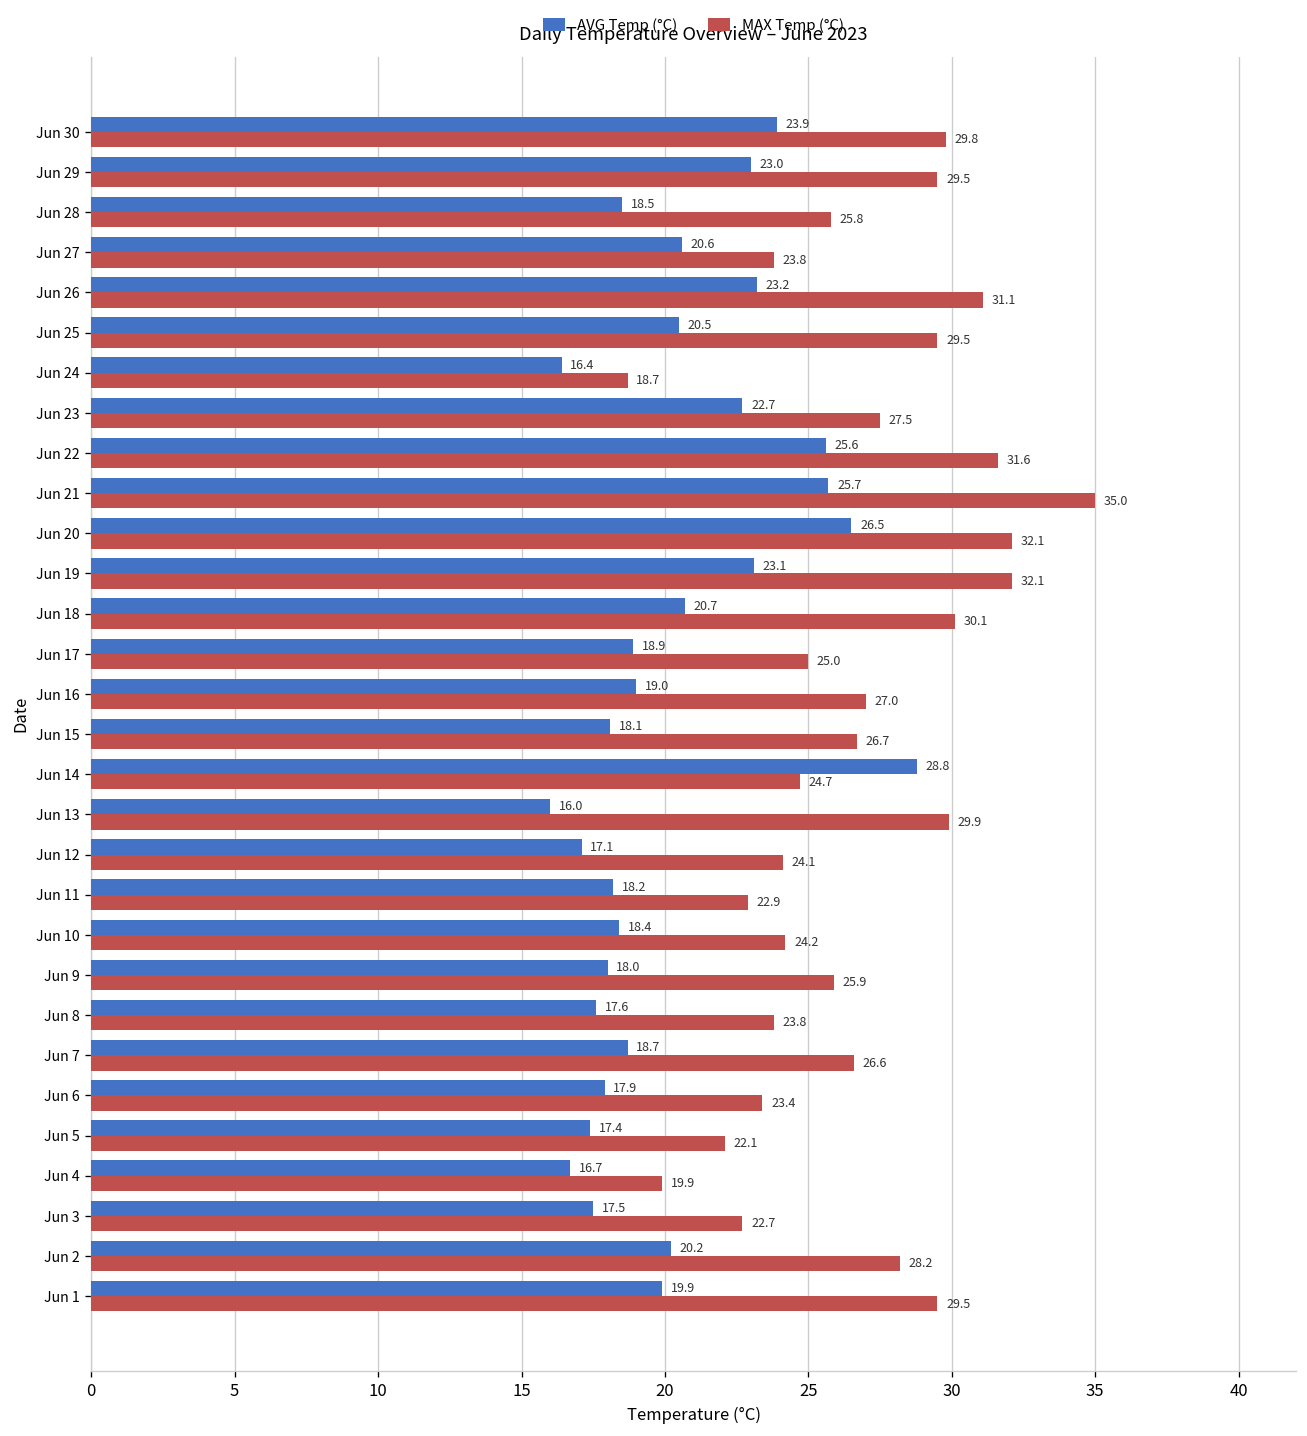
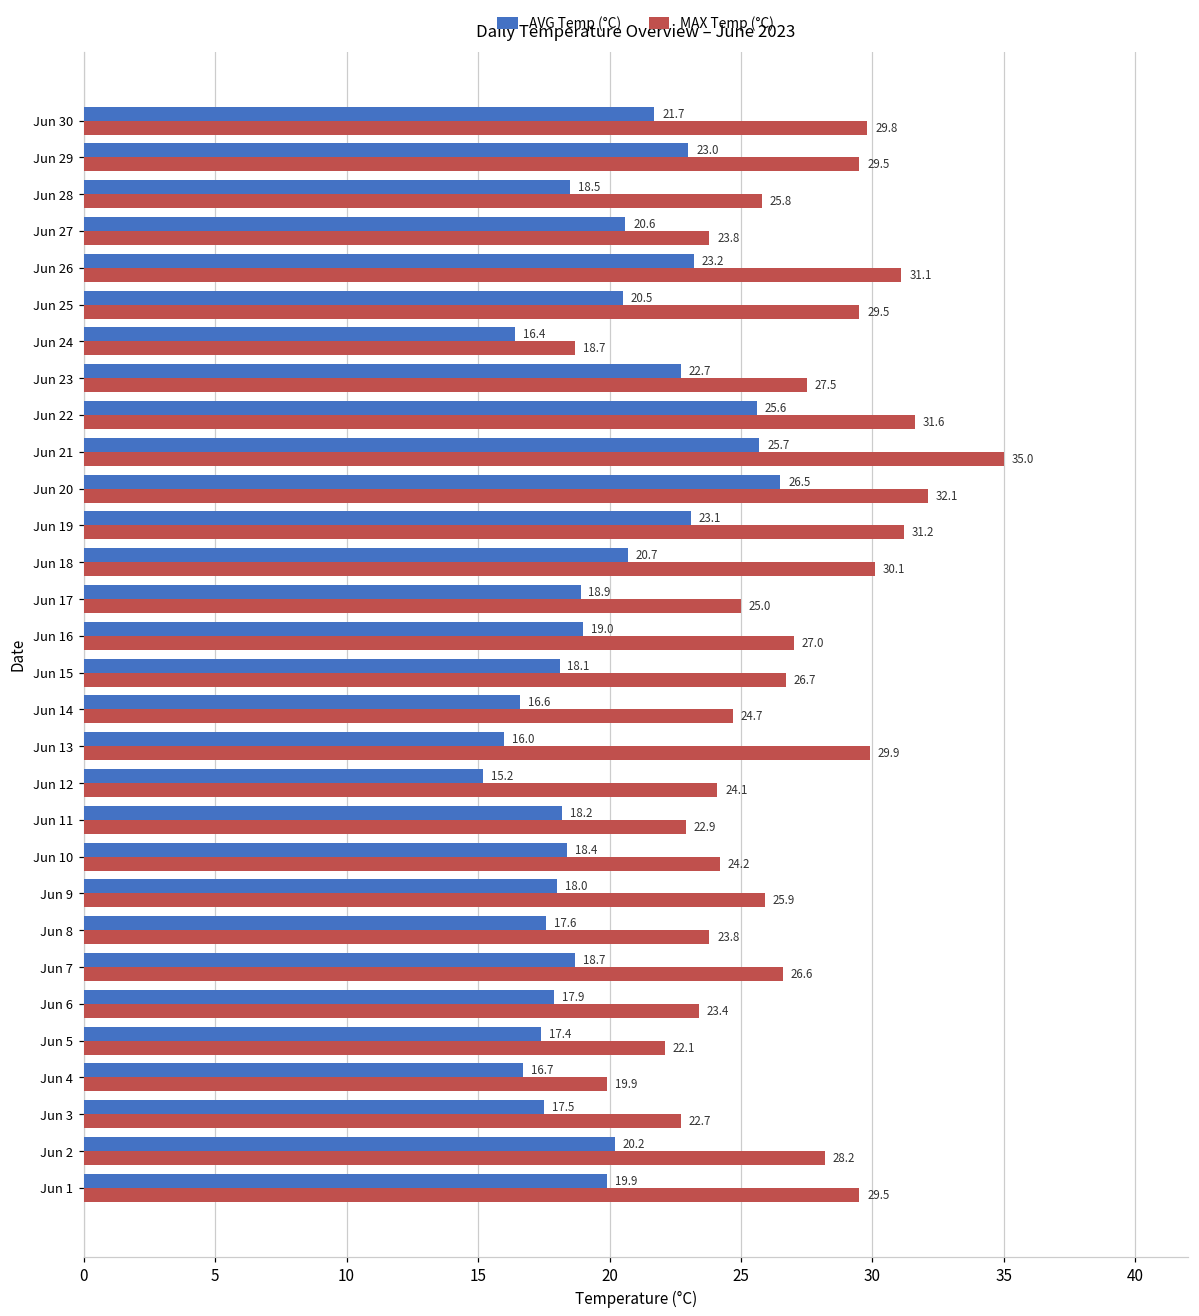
AVG Temp (°C), Jun 30: 23.9 -> 21.7
MAX Temp (°C), Jun 19: 32.1 -> 31.2
AVG Temp (°C), Jun 14: 28.8 -> 16.6
AVG Temp (°C), Jun 12: 17.1 -> 15.2
